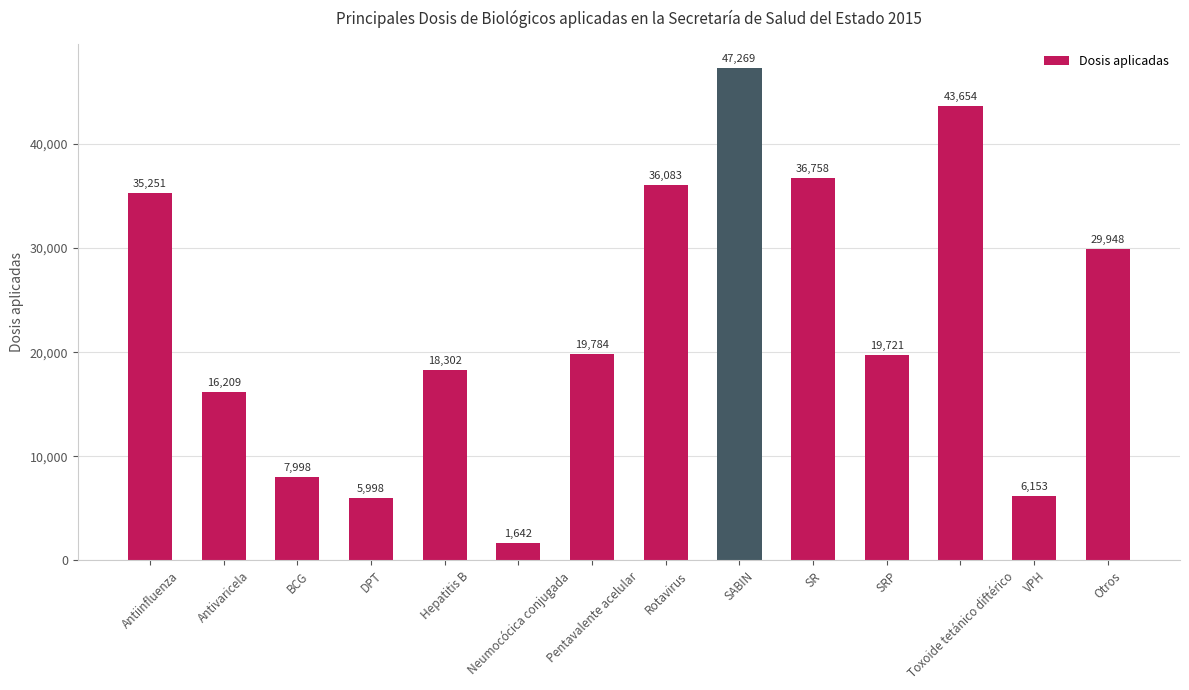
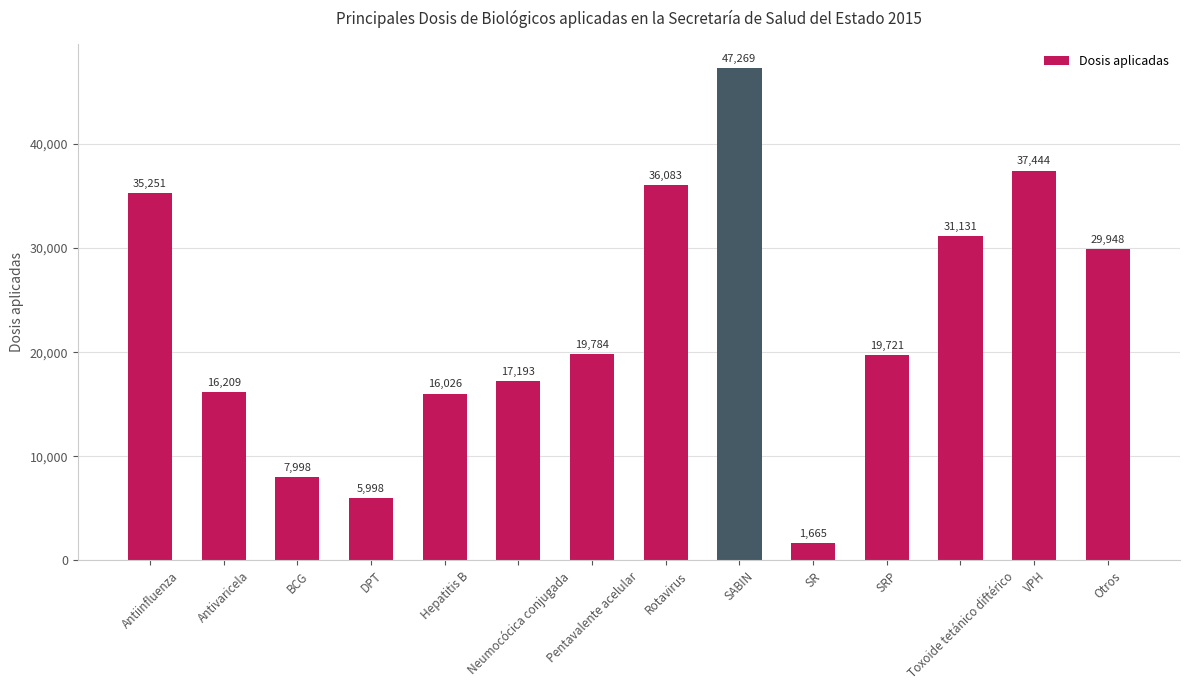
Hepatitis B: 18,302 -> 16,026
Neumocócica conjugada: 1,642 -> 17,193
SR: 36,758 -> 1,665
Toxoide tetánico diftérico: 43,654 -> 31,131
VPH: 6,153 -> 37,444
